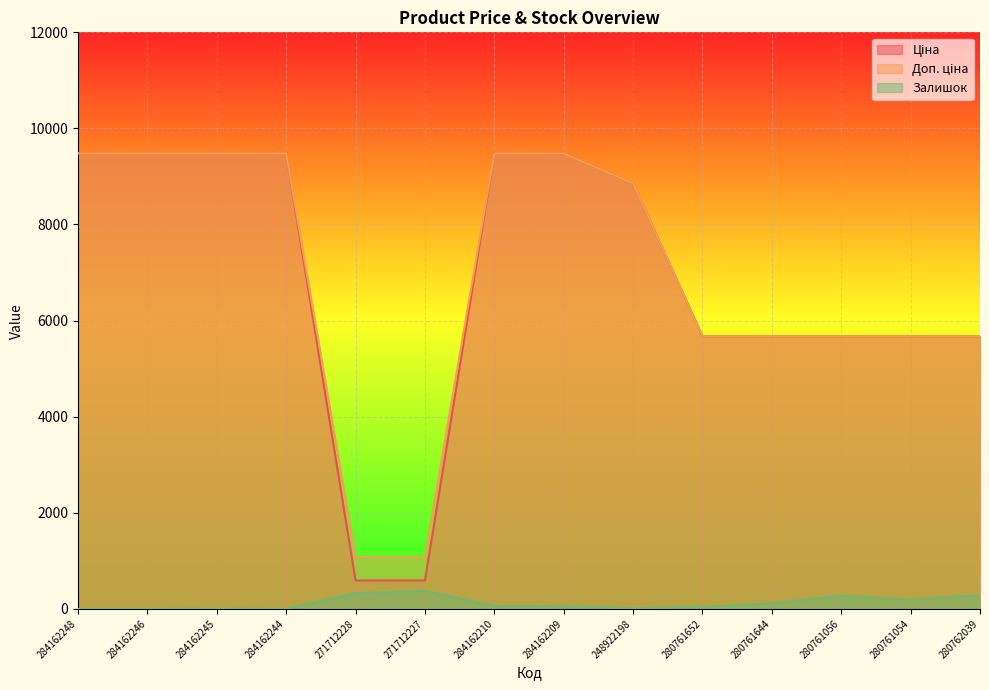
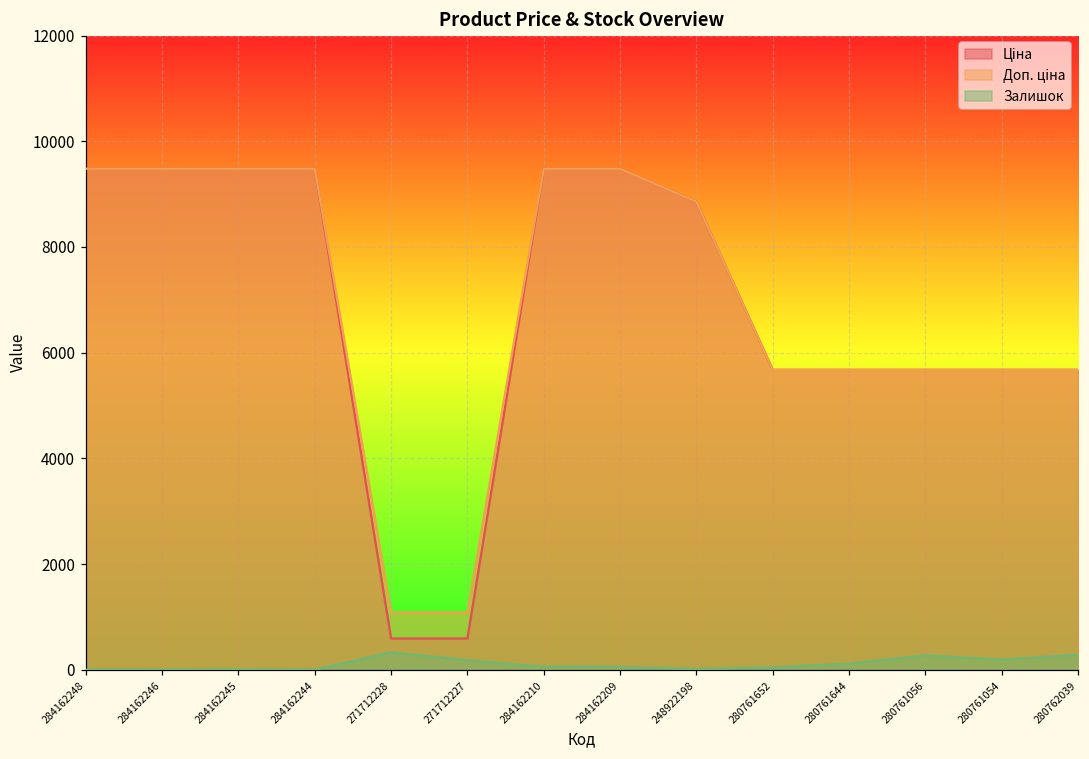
Залишок, 271712227: 400 -> 200
